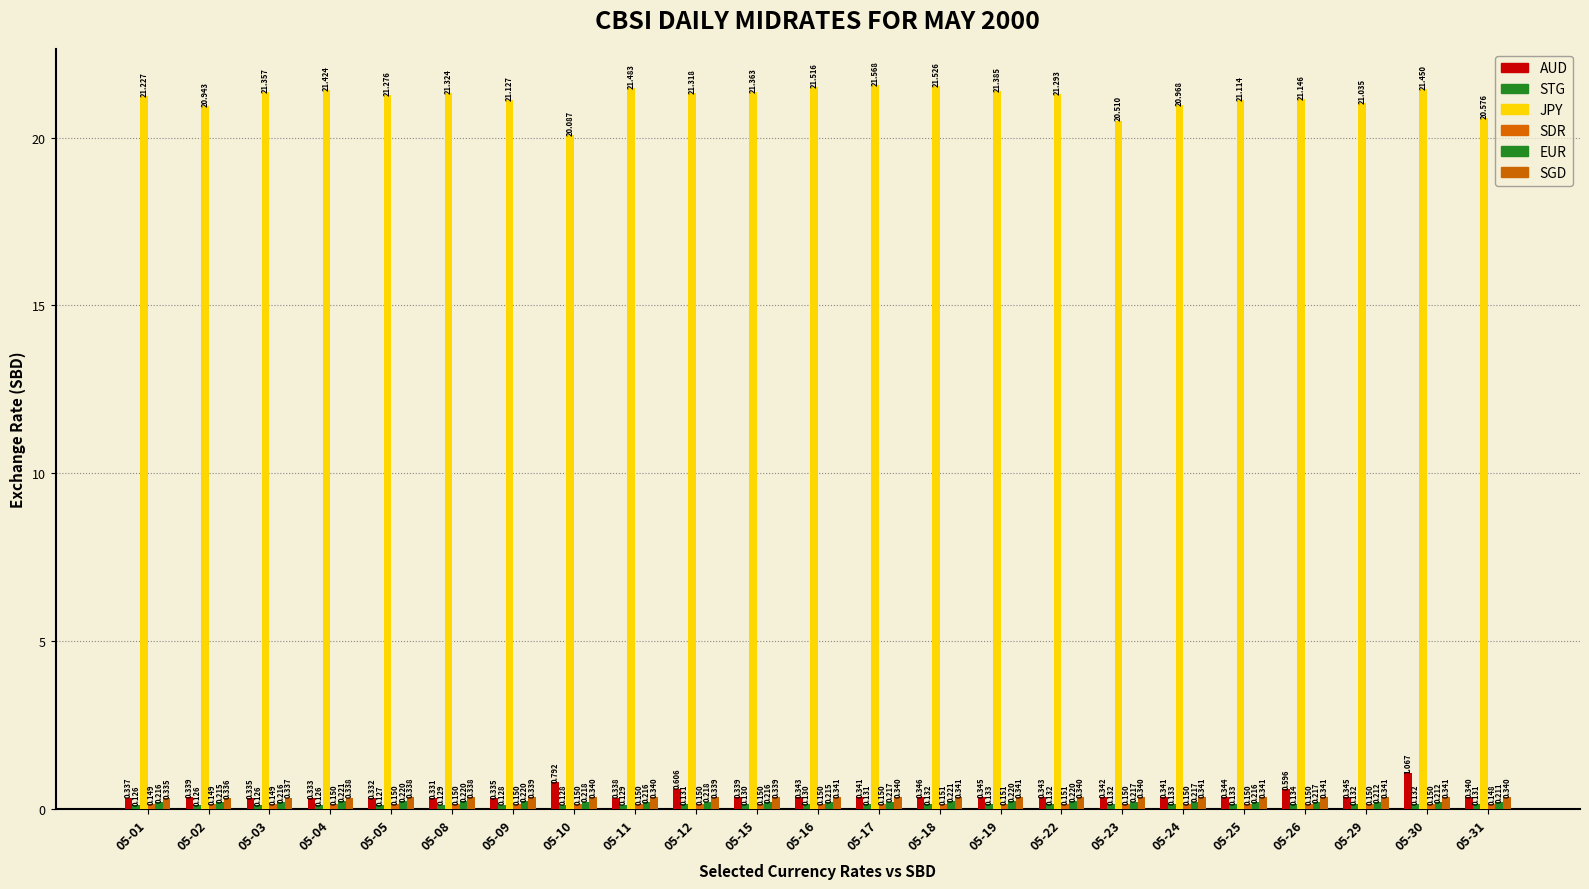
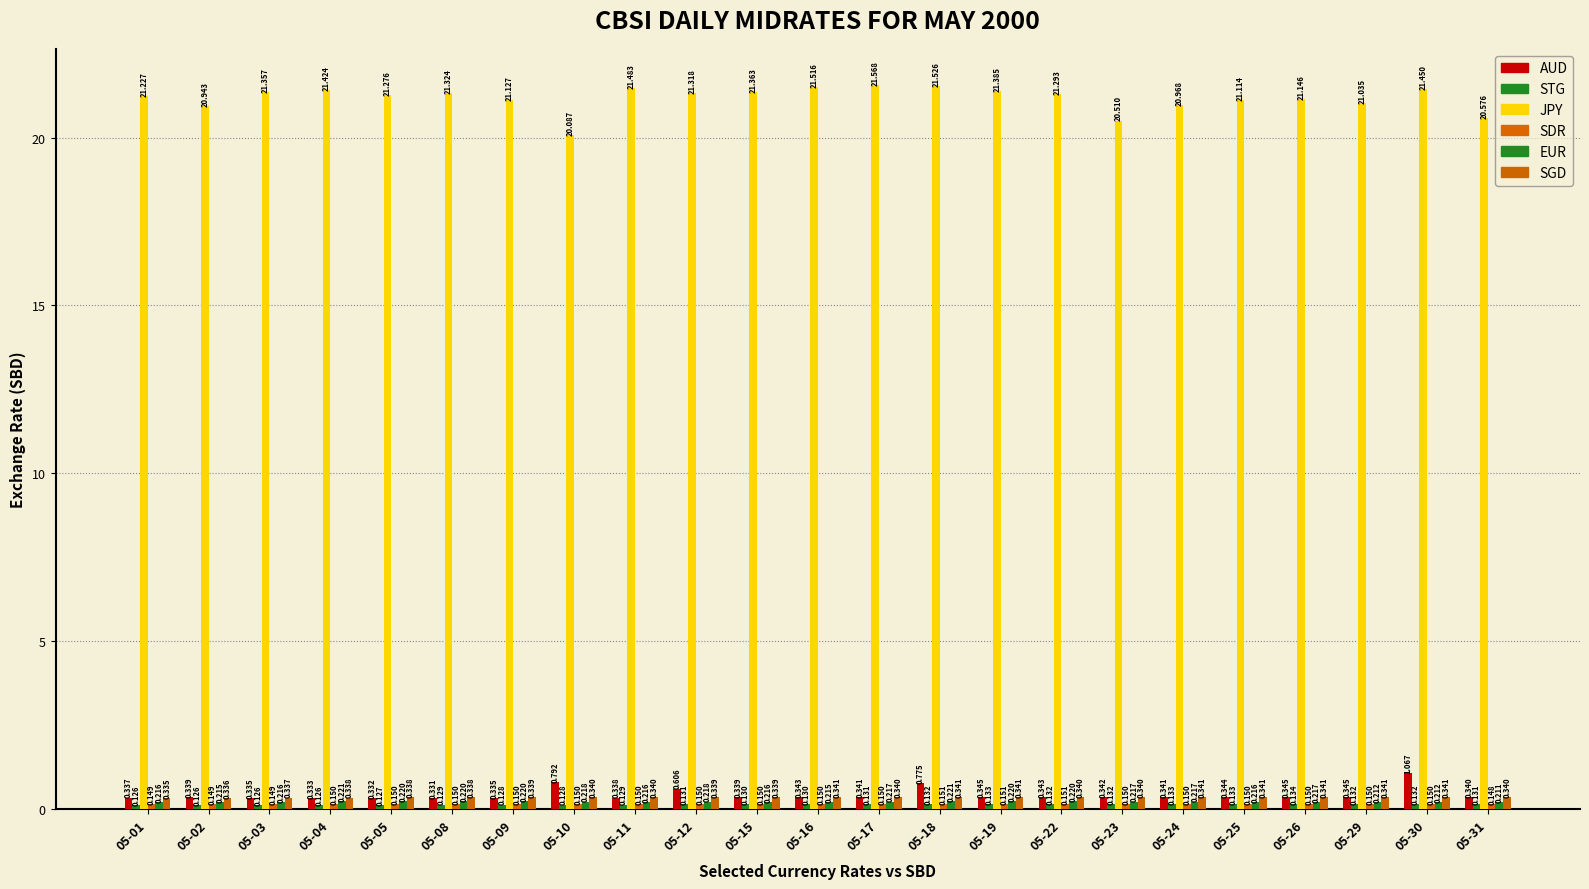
AUD, 05-18: 0.346 -> 0.775
AUD, 05-26: 0.596 -> 0.345
